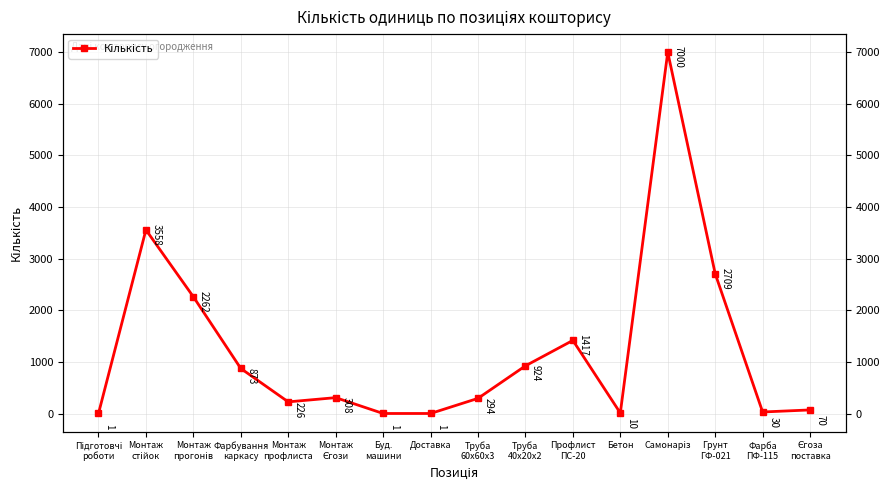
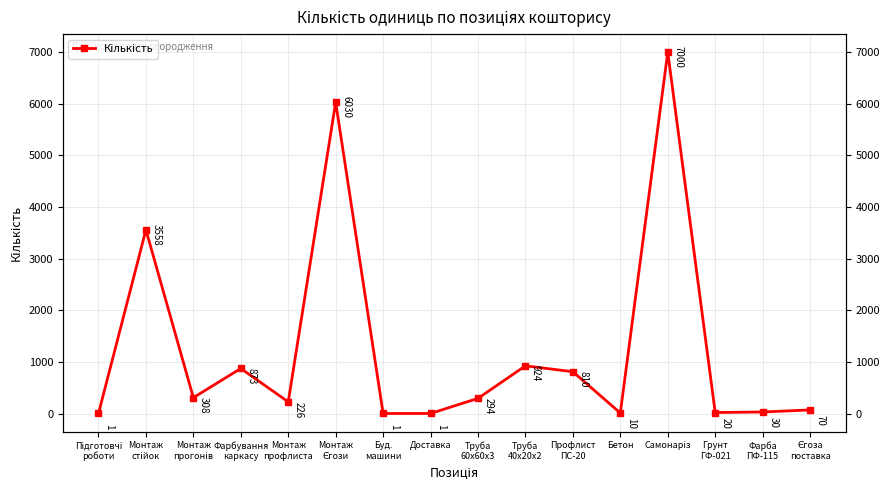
Монтаж прогонів: 2262 -> 308
Монтаж Єгози: 308 -> 6030
Профлист ПС-20: 1417 -> 810
Грунт ГФ-021: 2709 -> 20
